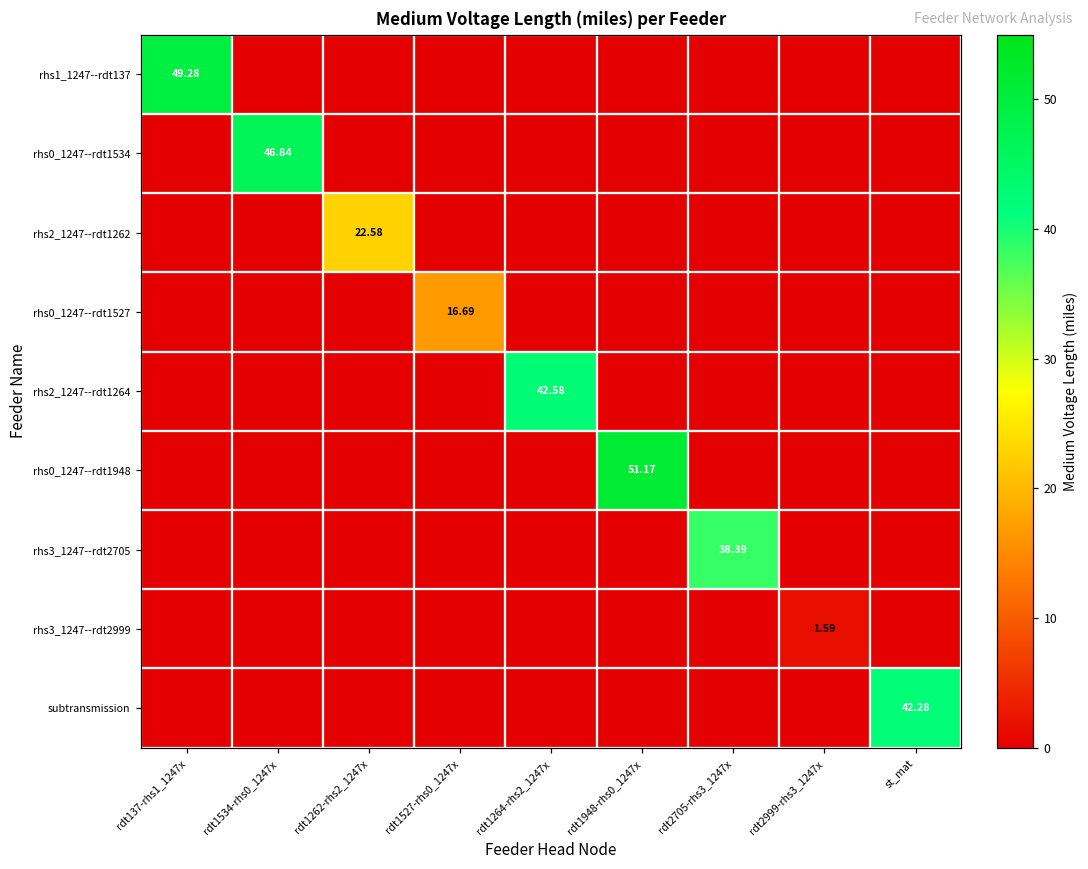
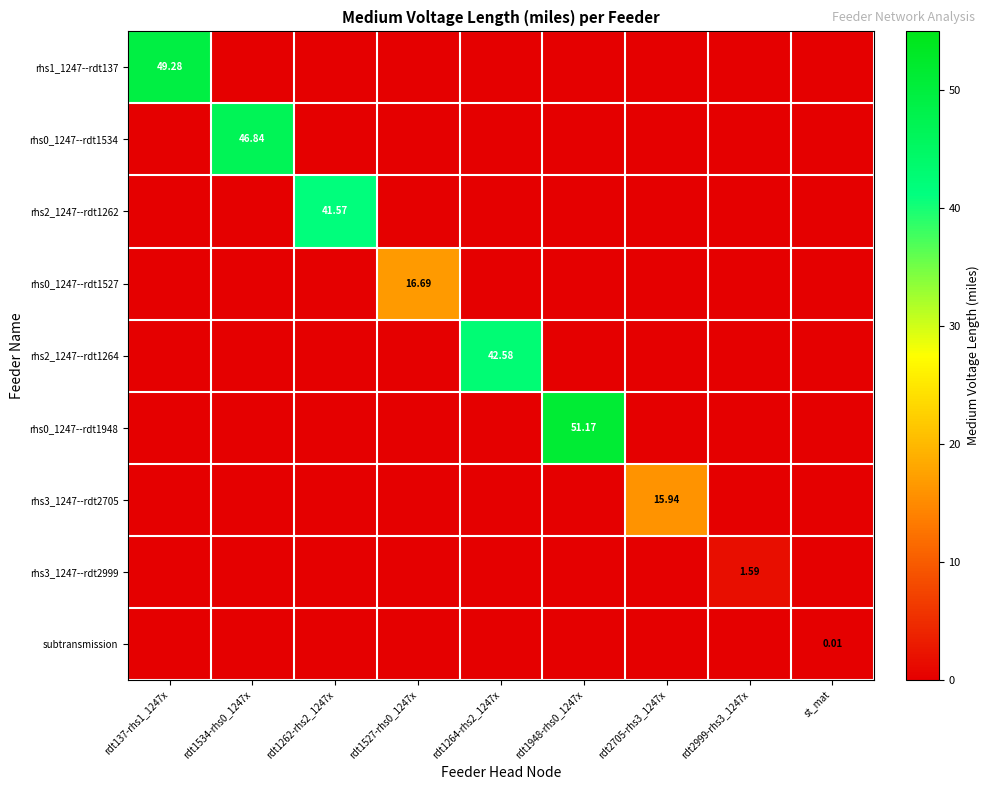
rhs2_1247--rdt1262, rdt1262-rhs2_1247x: 22.58 -> 41.57
rhs3_1247--rdt2705, rdt2705-rhs3_1247x: 38.39 -> 15.94
subtransmission, st_mat: 42.28 -> 0.01
